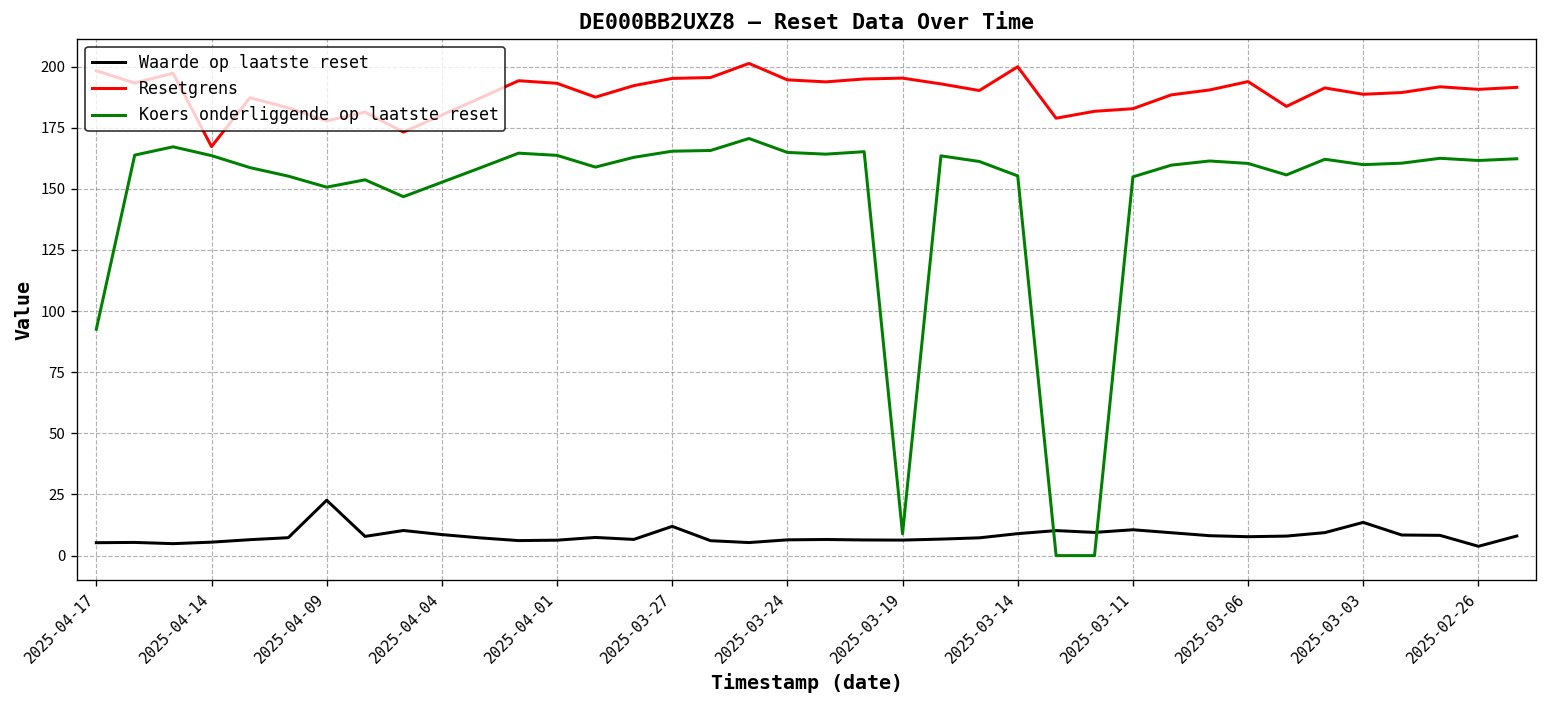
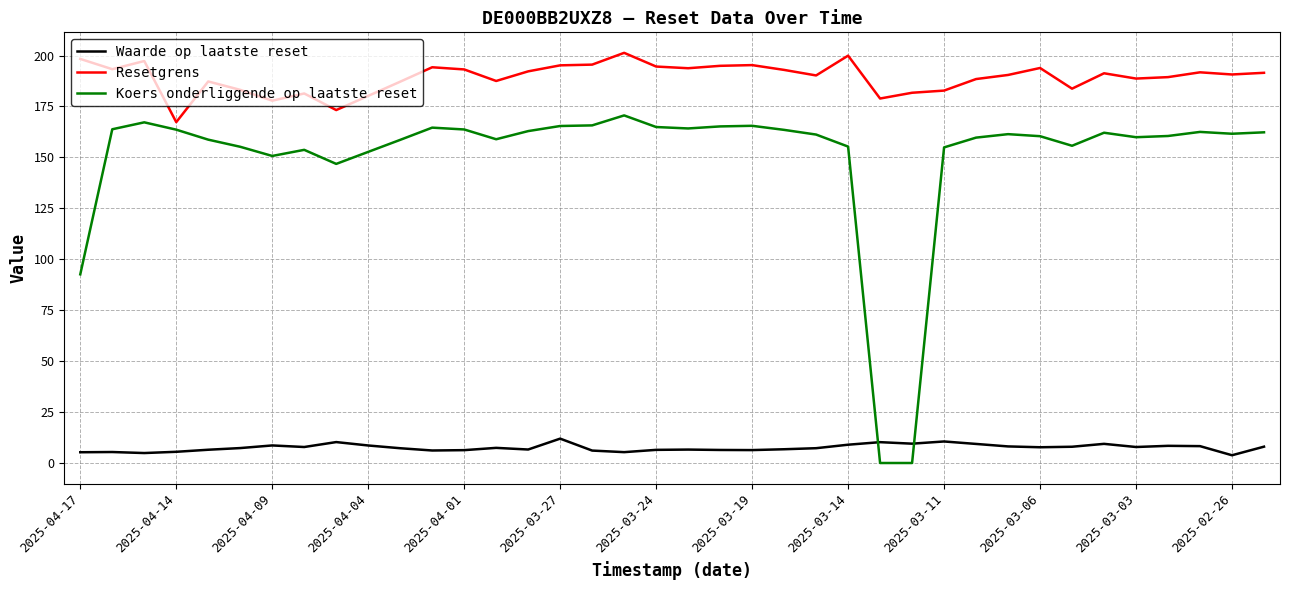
Waarde op laatste reset, 2025-04-09: 23 -> 9
Koers onderliggende op laatste reset, 2025-03-19: 9 -> 166
Waarde op laatste reset, 2025-03-03: 14 -> 8
